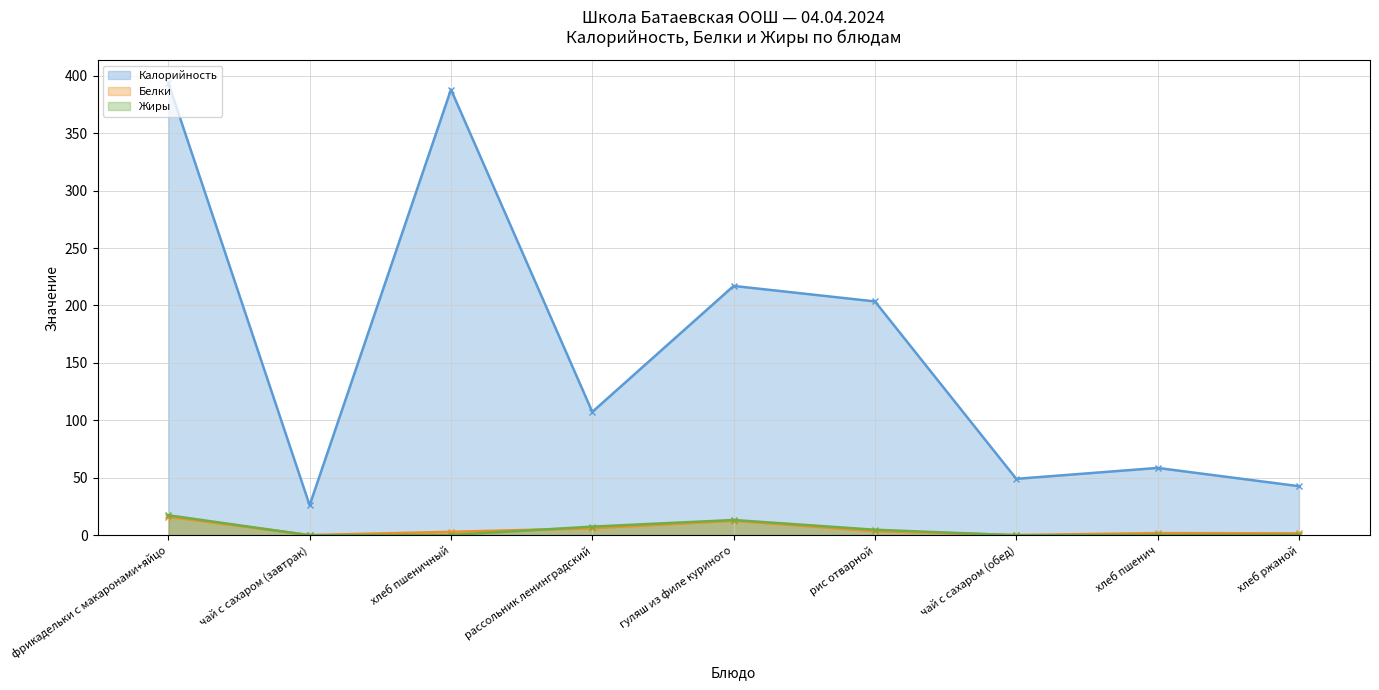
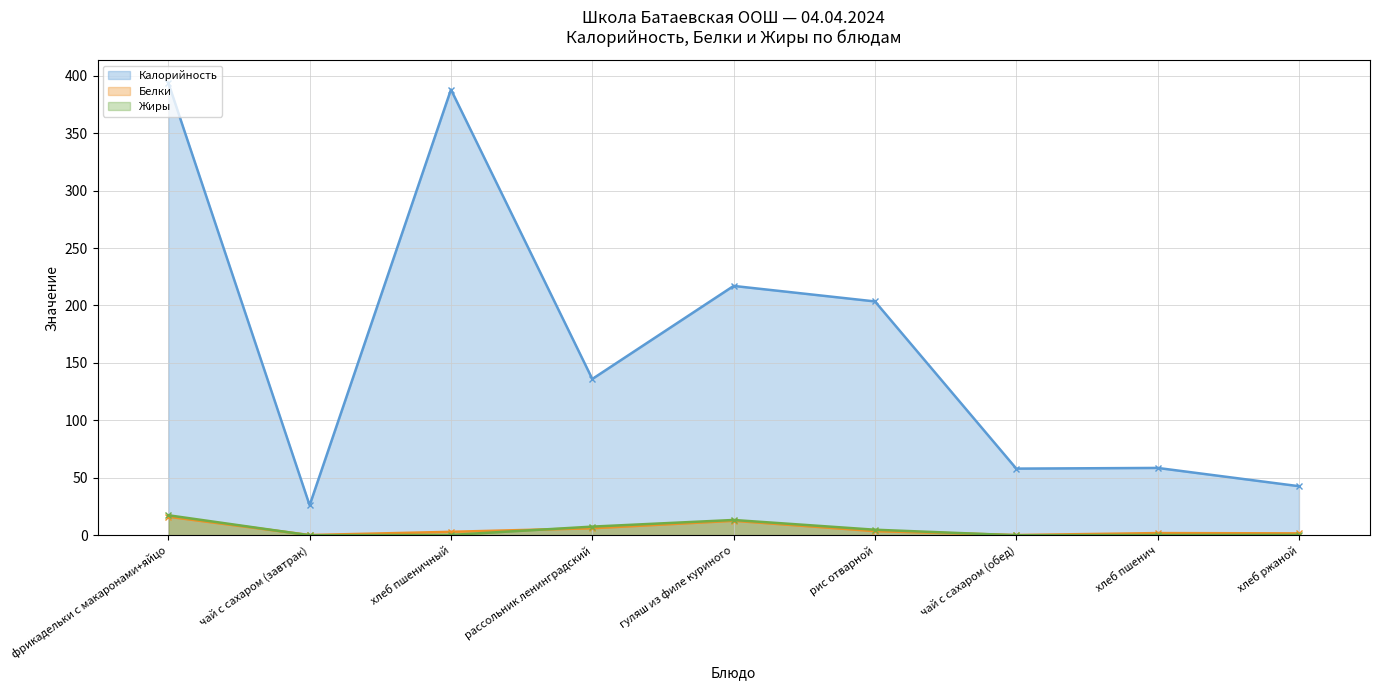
Калорийность, рассольник ленинградский: 107 -> 136
Калорийность, чай с сахаром (обед): 49 -> 58
